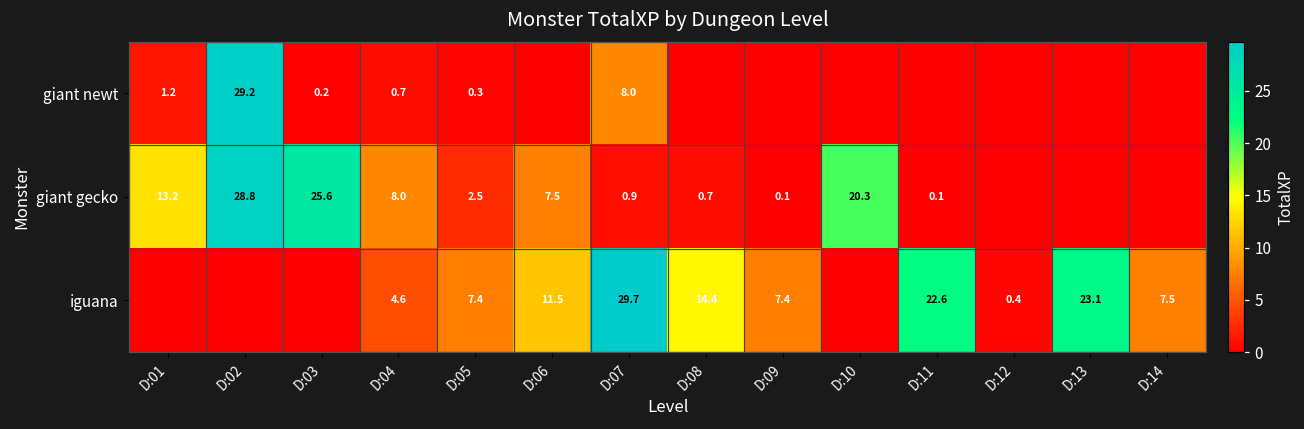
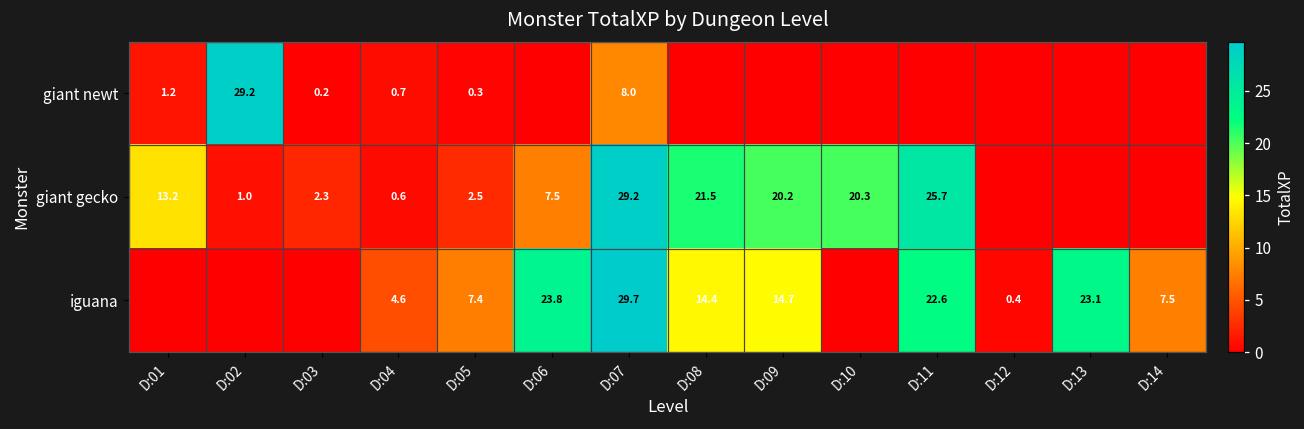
giant gecko, D:02: 28.8 -> 1.0
giant gecko, D:03: 25.6 -> 2.3
giant gecko, D:04: 8.0 -> 0.6
giant gecko, D:07: 0.9 -> 29.2
giant gecko, D:08: 0.7 -> 21.5
giant gecko, D:09: 0.1 -> 20.2
giant gecko, D:11: 0.1 -> 25.7
iguana, D:06: 11.5 -> 23.8
iguana, D:09: 7.4 -> 14.7
